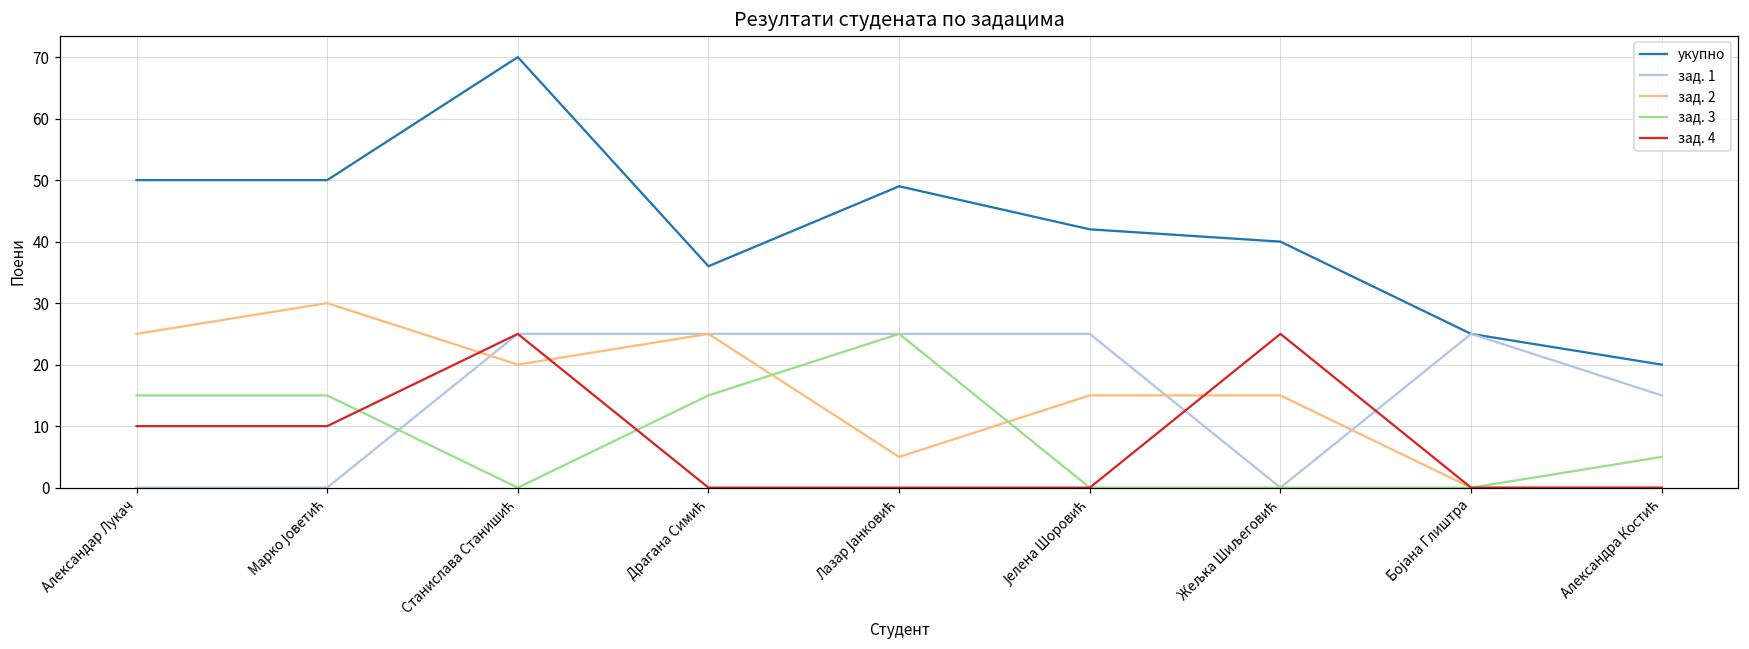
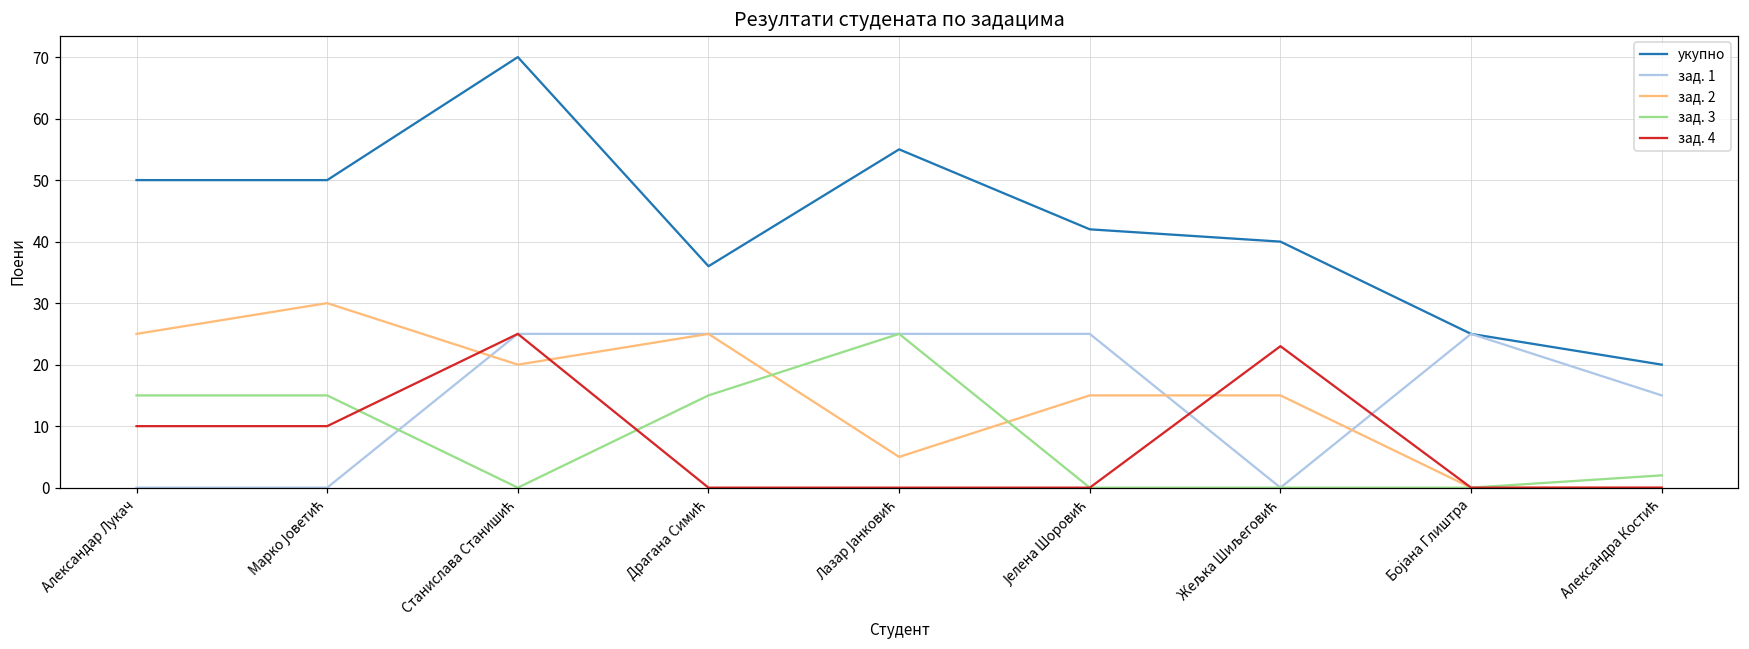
укупно, Лазар Јанковић: 49 -> 55
зад. 4, Жељка Шиљеговић: 25 -> 23
зад. 3, Александра Костић: 5 -> 2
